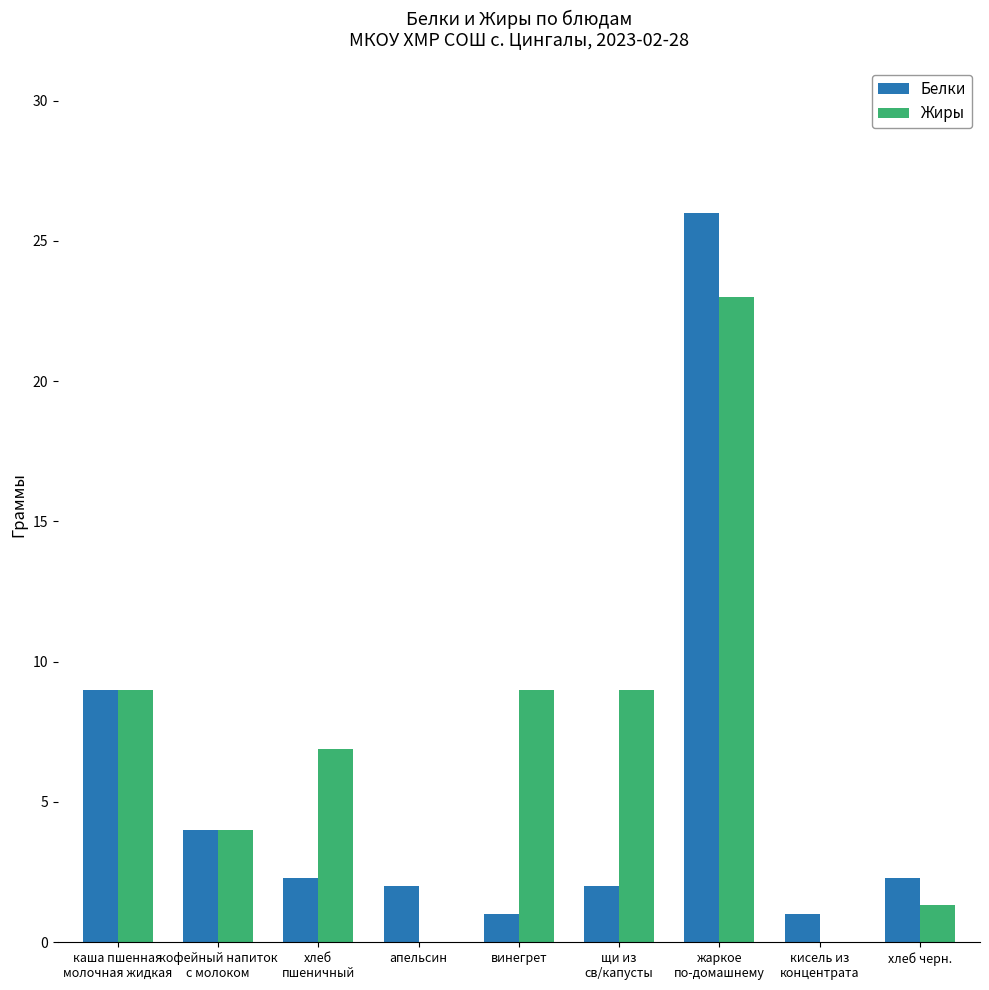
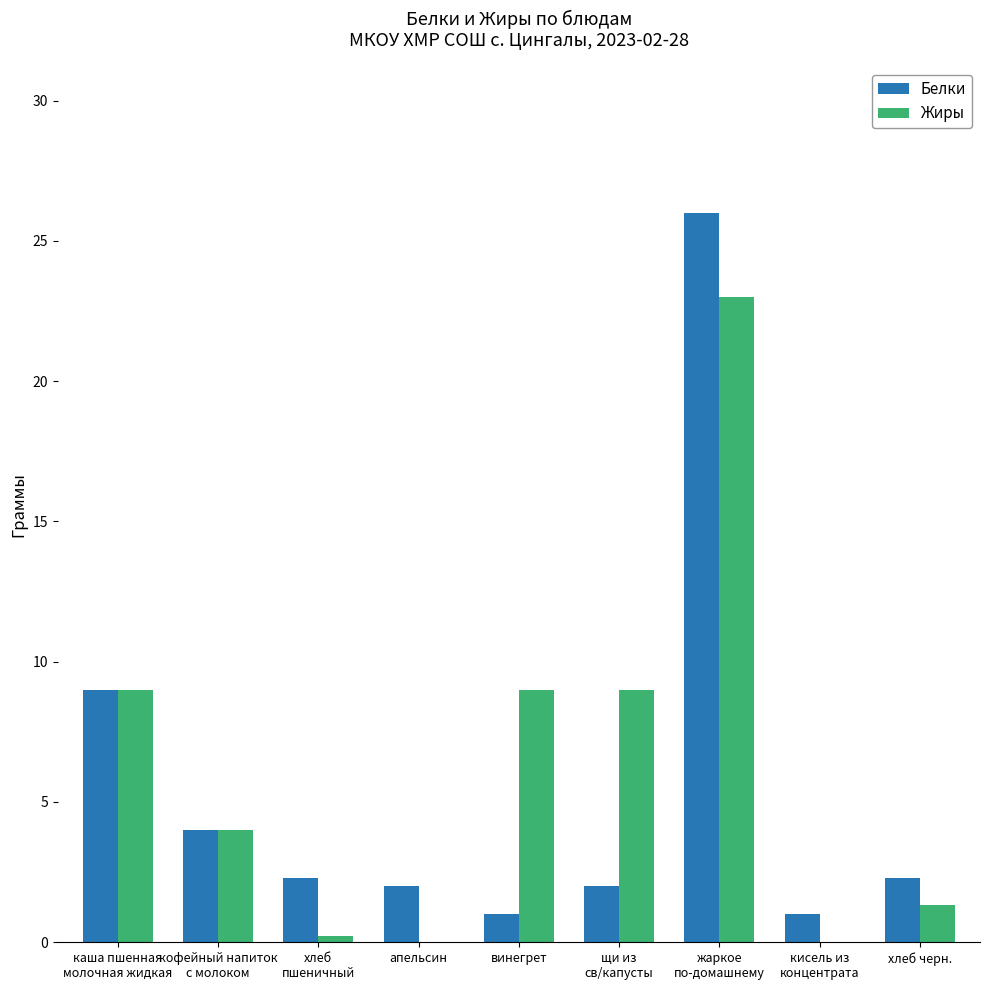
Жиры, хлеб пшеничный: 6.9 -> 0.2
